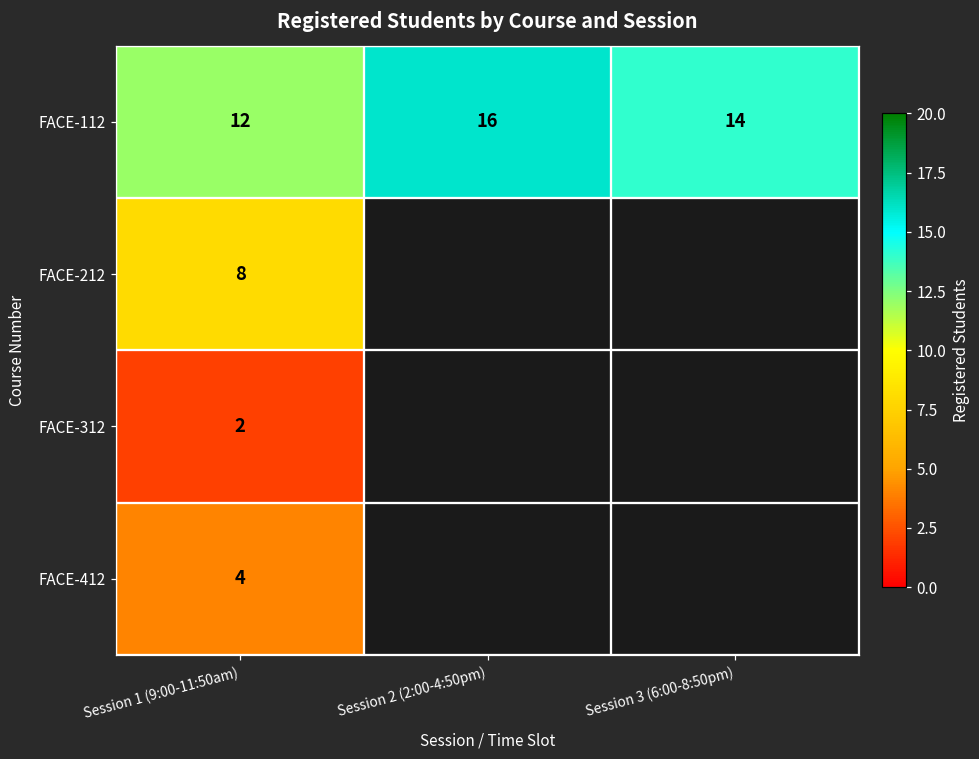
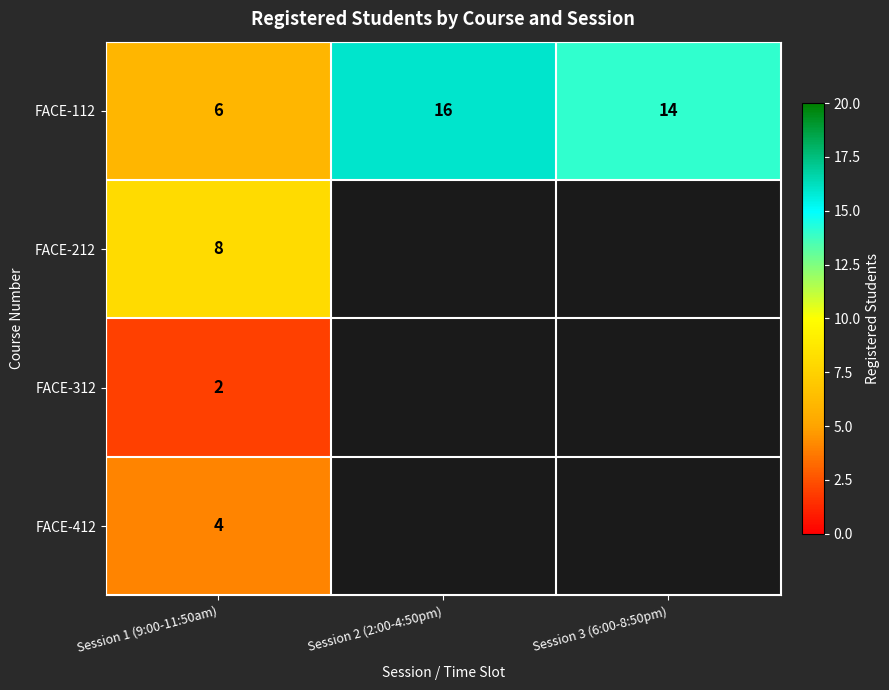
FACE-112, Session 1 (9:00-11:50am): 12 -> 6
